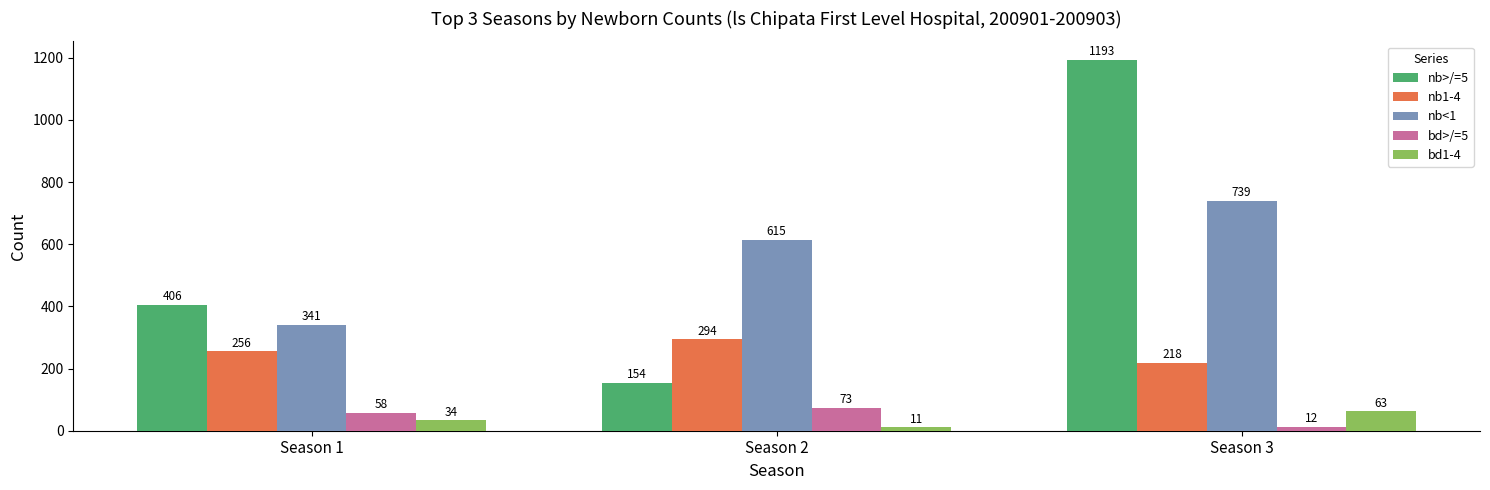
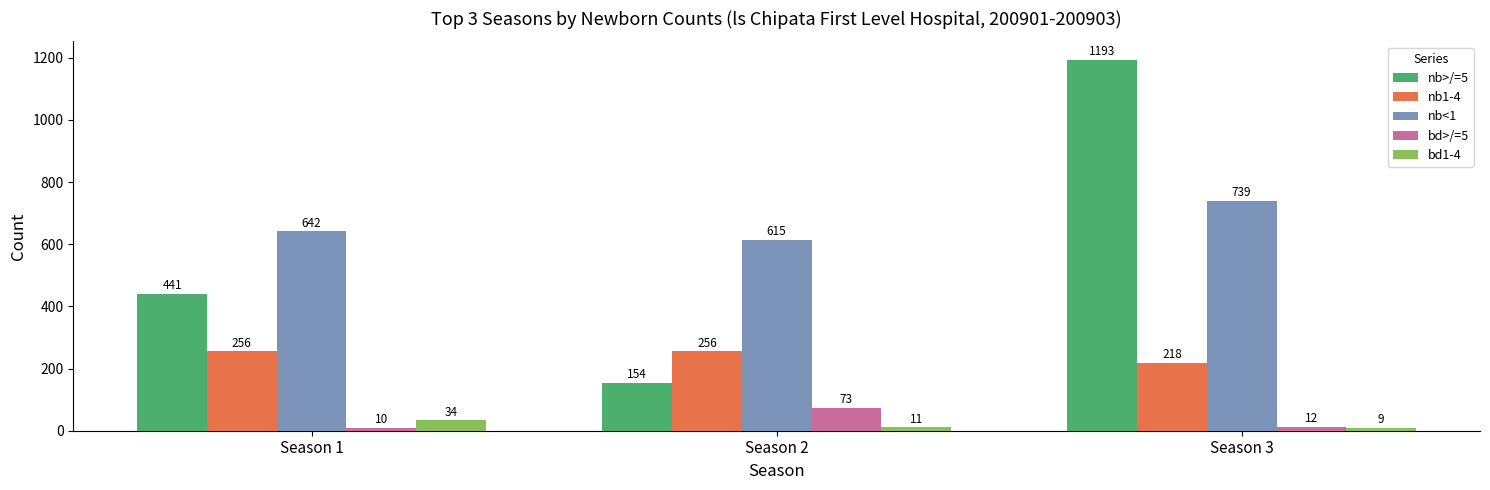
nb>/=5, Season 1: 406 -> 441
nb<1, Season 1: 341 -> 642
bd>/=5, Season 1: 58 -> 10
nb1-4, Season 2: 294 -> 256
bd1-4, Season 3: 63 -> 9
